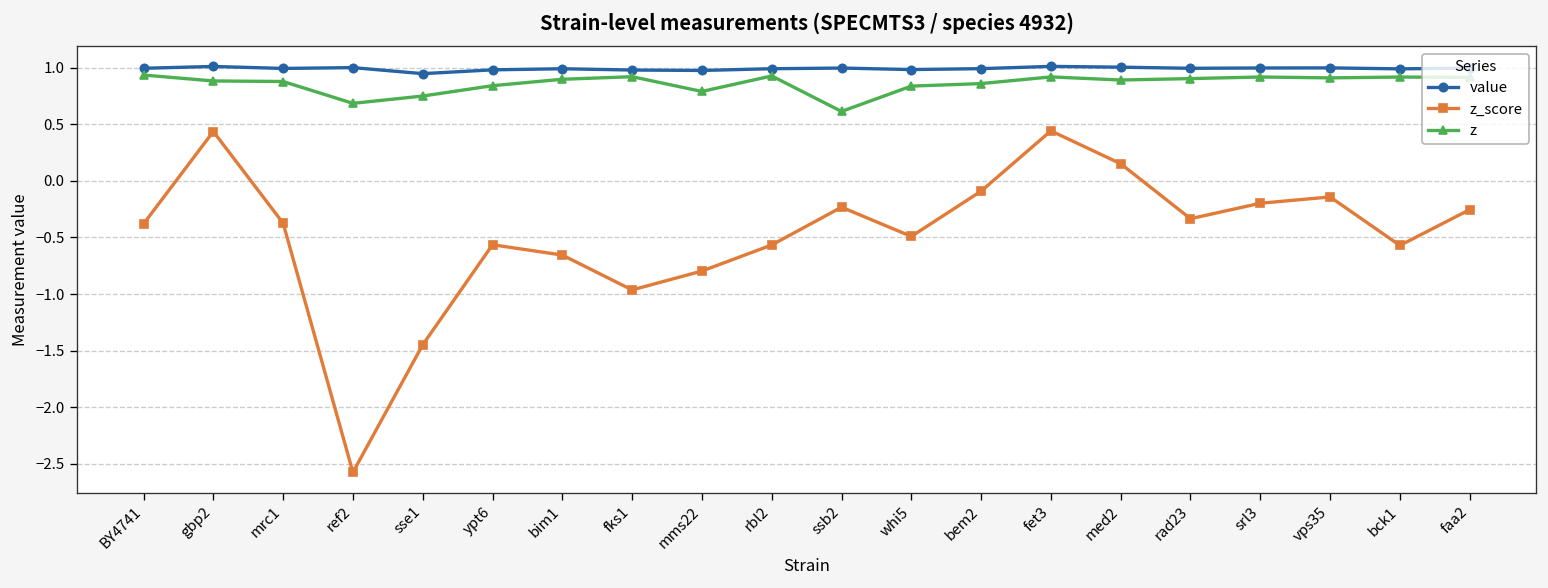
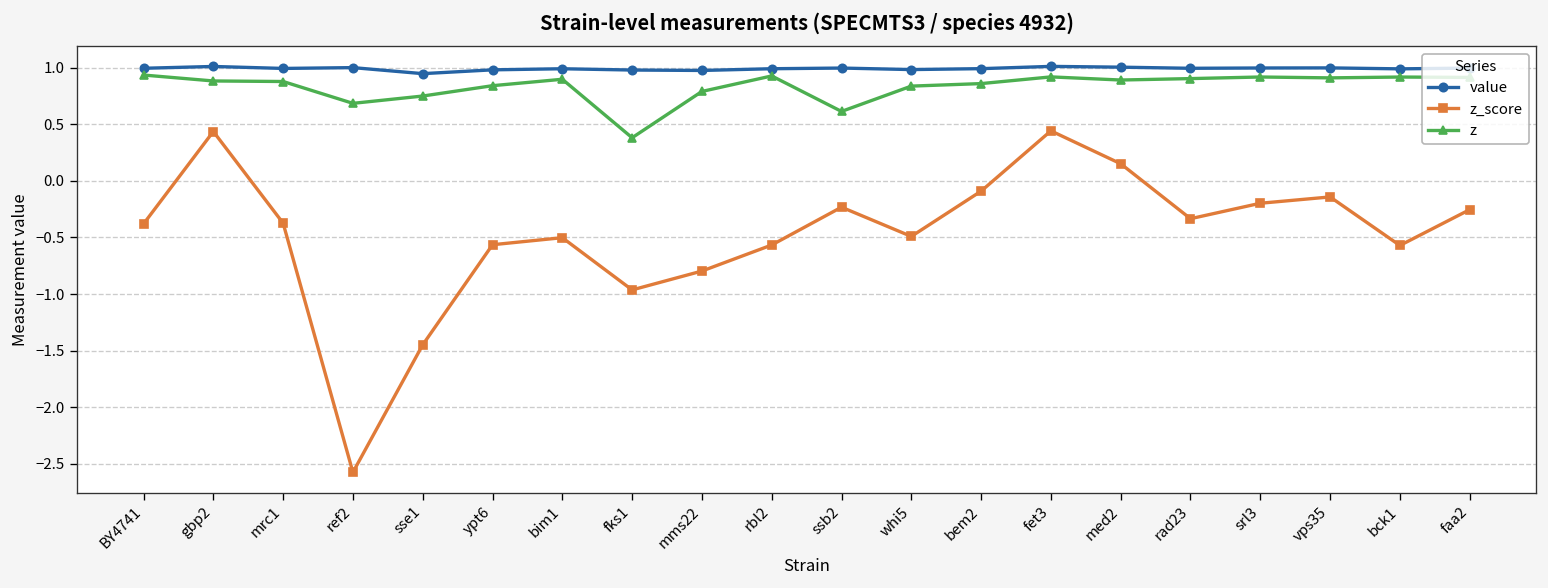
z_score, bim1: -0.7 -> -0.5
z, fks1: 0.9 -> 0.4
